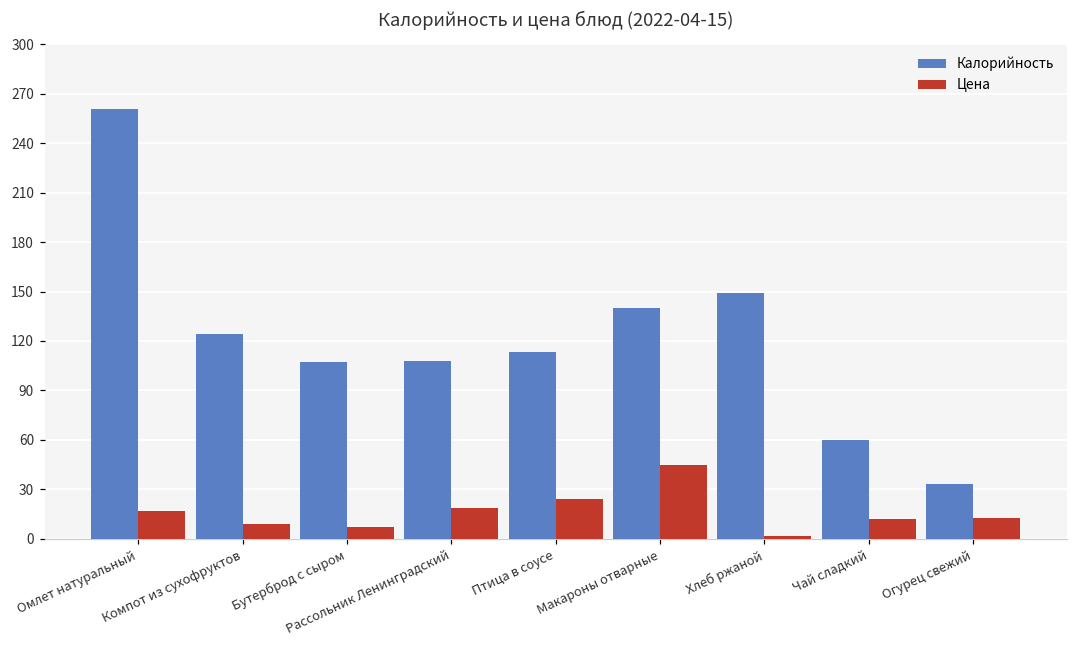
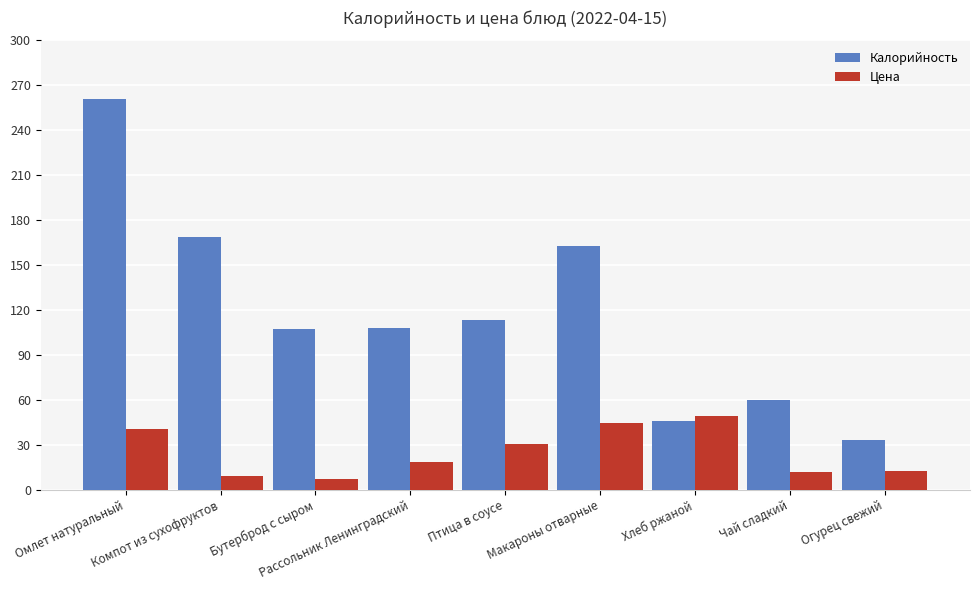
Цена, Омлет натуральный: 17 -> 40
Калорийность, Компот из сухофруктов: 124 -> 169
Цена, Птица в соусе: 24 -> 31
Калорийность, Макароны отварные: 140 -> 163
Калорийность, Хлеб ржаной: 149 -> 46
Цена, Хлеб ржаной: 2 -> 49
